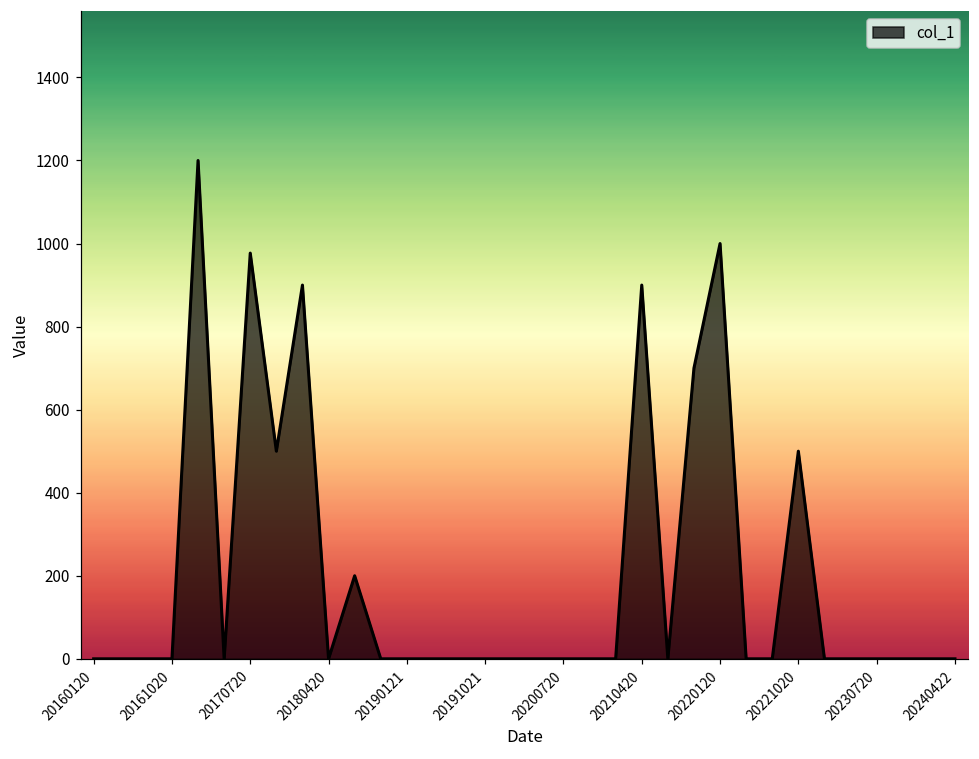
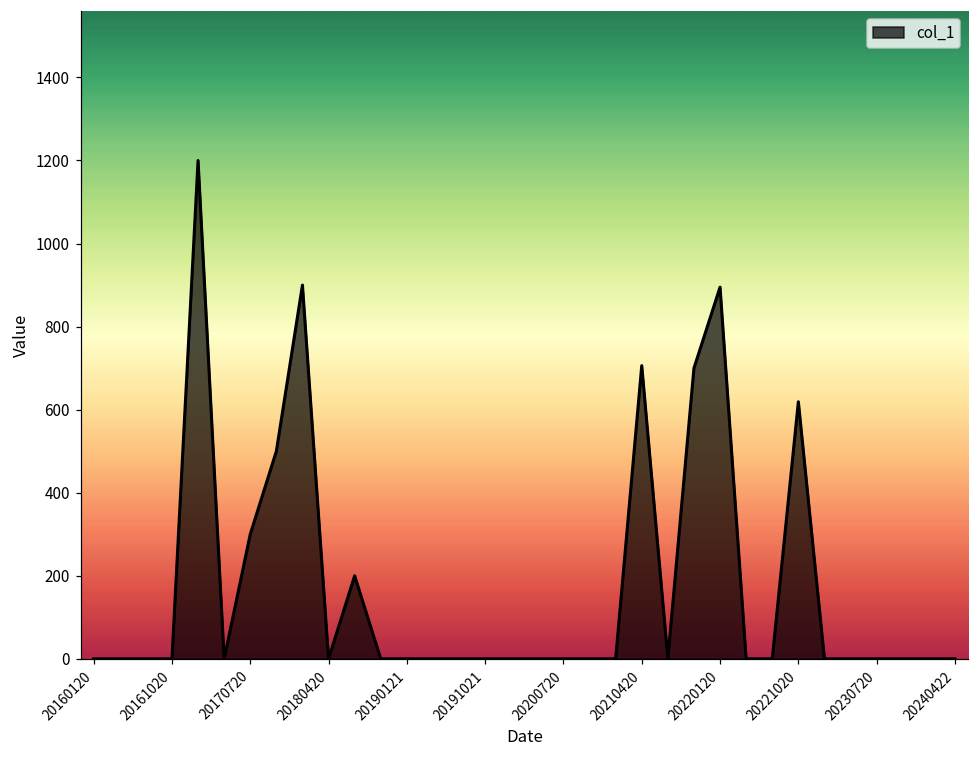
20170720: 980 -> 300
20210420: 900 -> 710
20220120: 1000 -> 900
20221020: 500 -> 620
